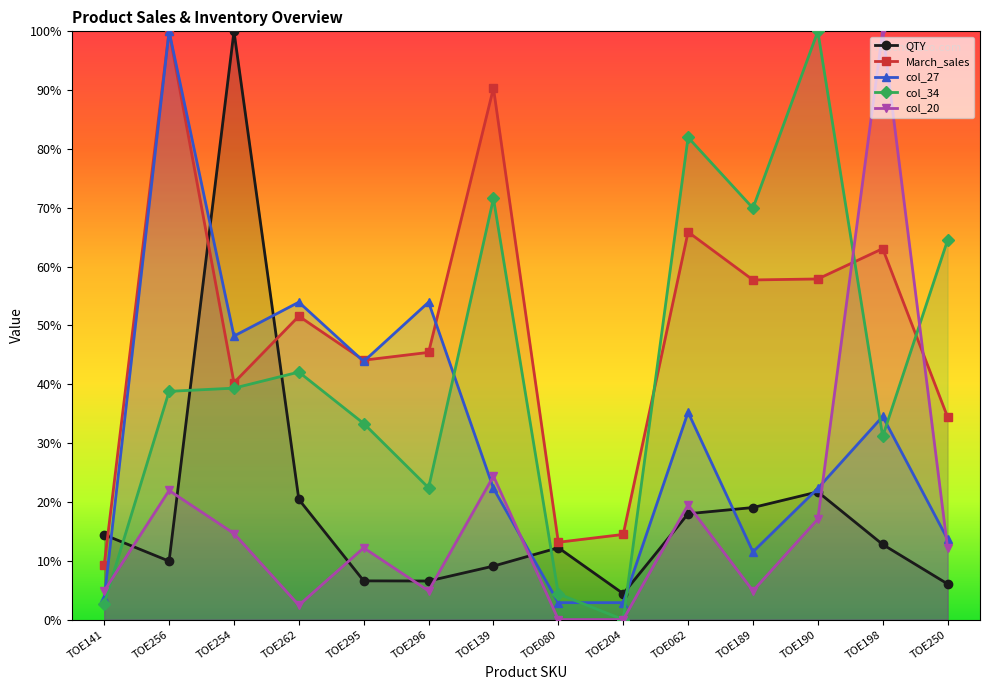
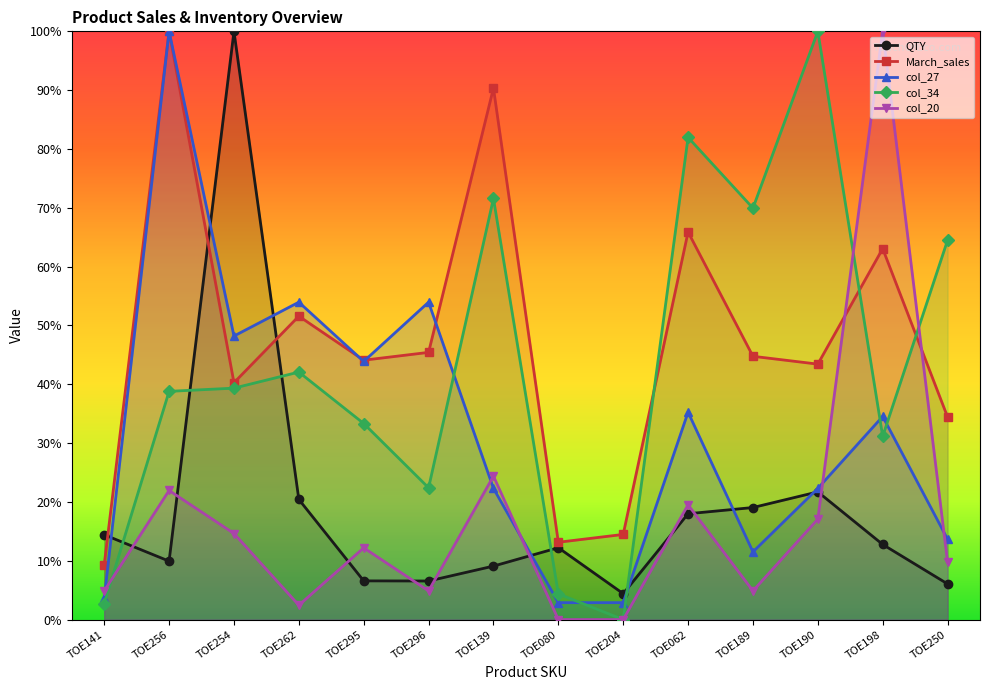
March_sales, TOE189: 58% -> 45%
March_sales, TOE190: 58% -> 43%
col_20, TOE250: 12% -> 10%
